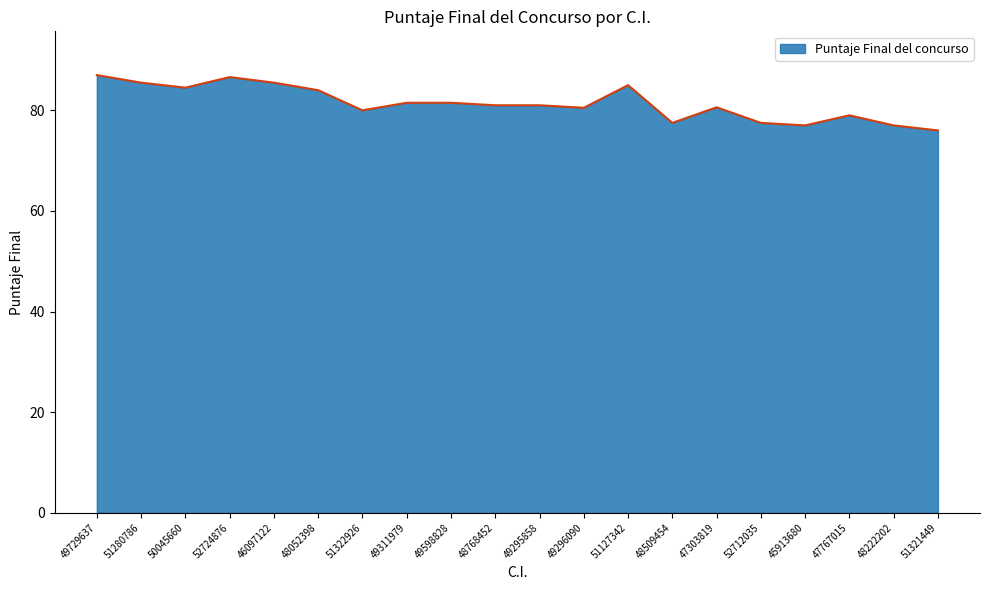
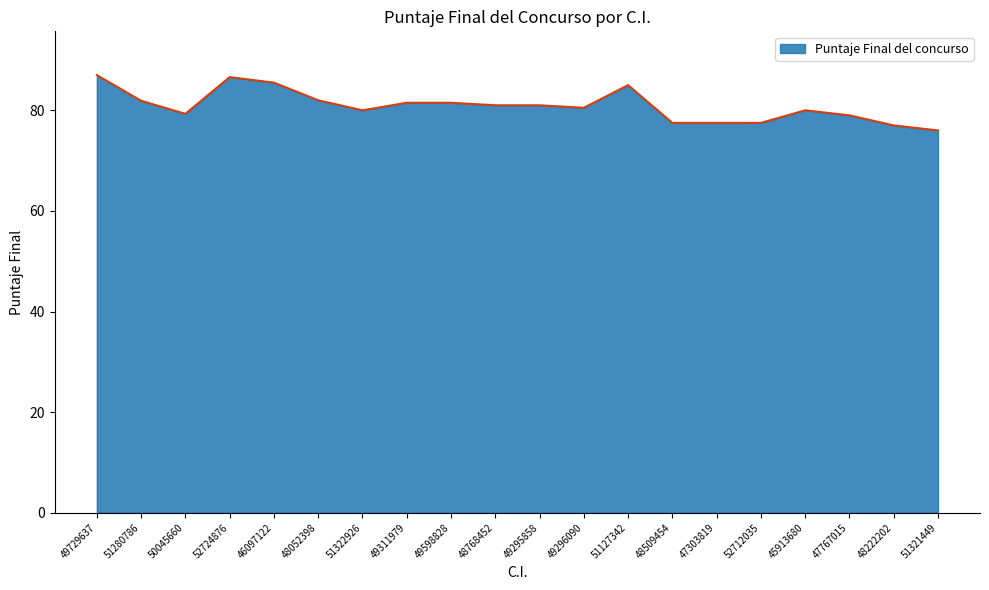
51280786: 86 -> 82
50045660: 85 -> 79
48052398: 84 -> 82
47303819: 81 -> 78
45913680: 77 -> 80
